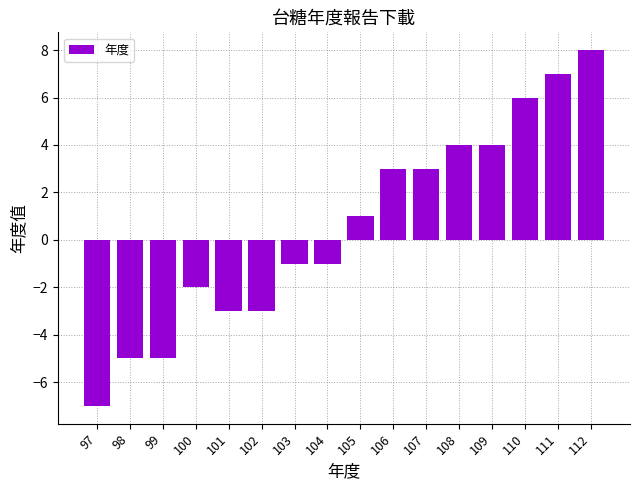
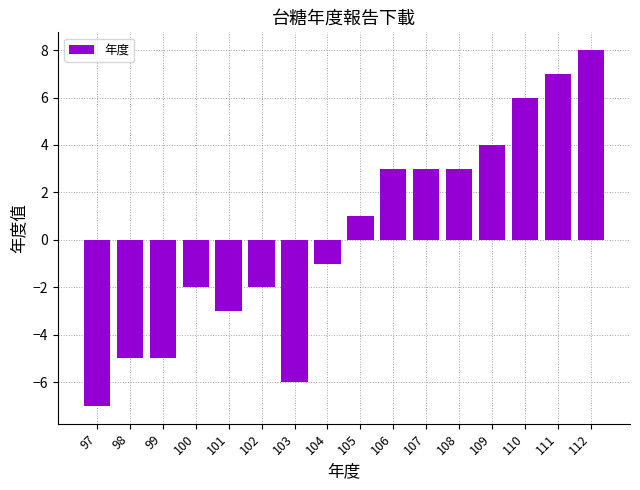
102: -3.0 -> -2.0
103: -1.0 -> -6.0
108: 4.0 -> 3.0
